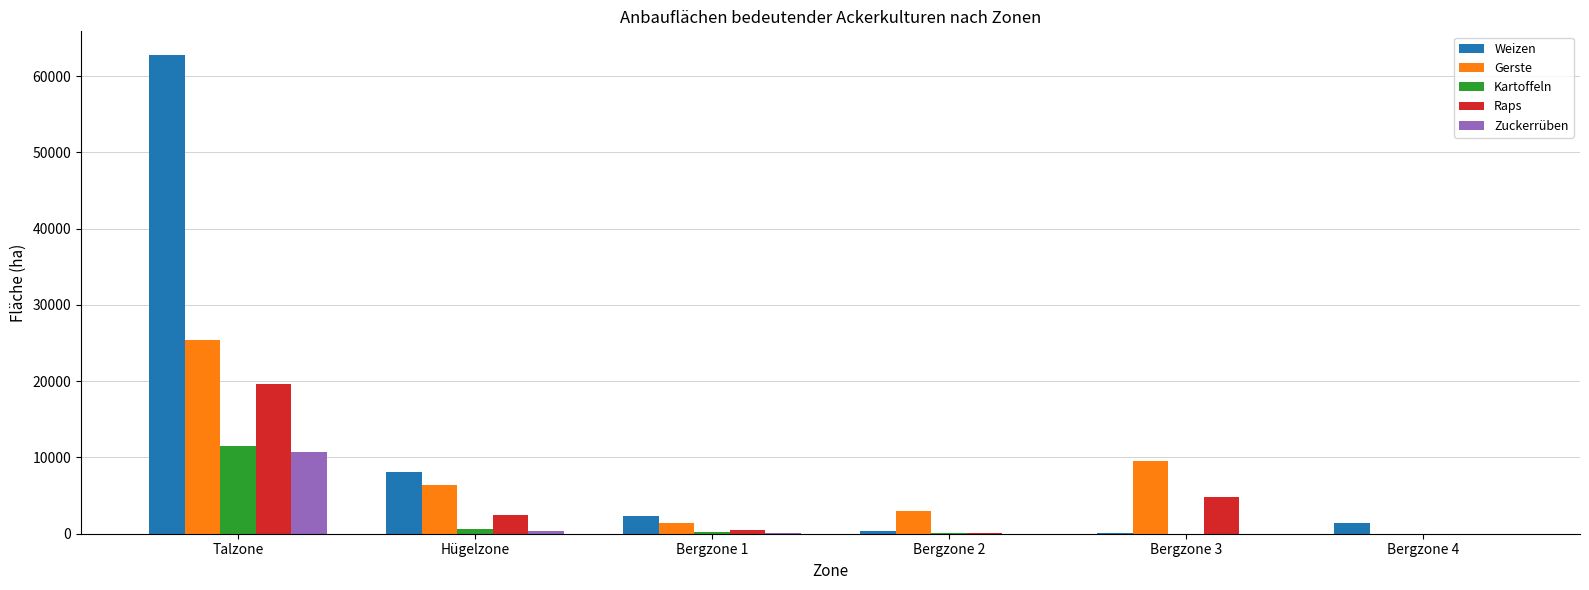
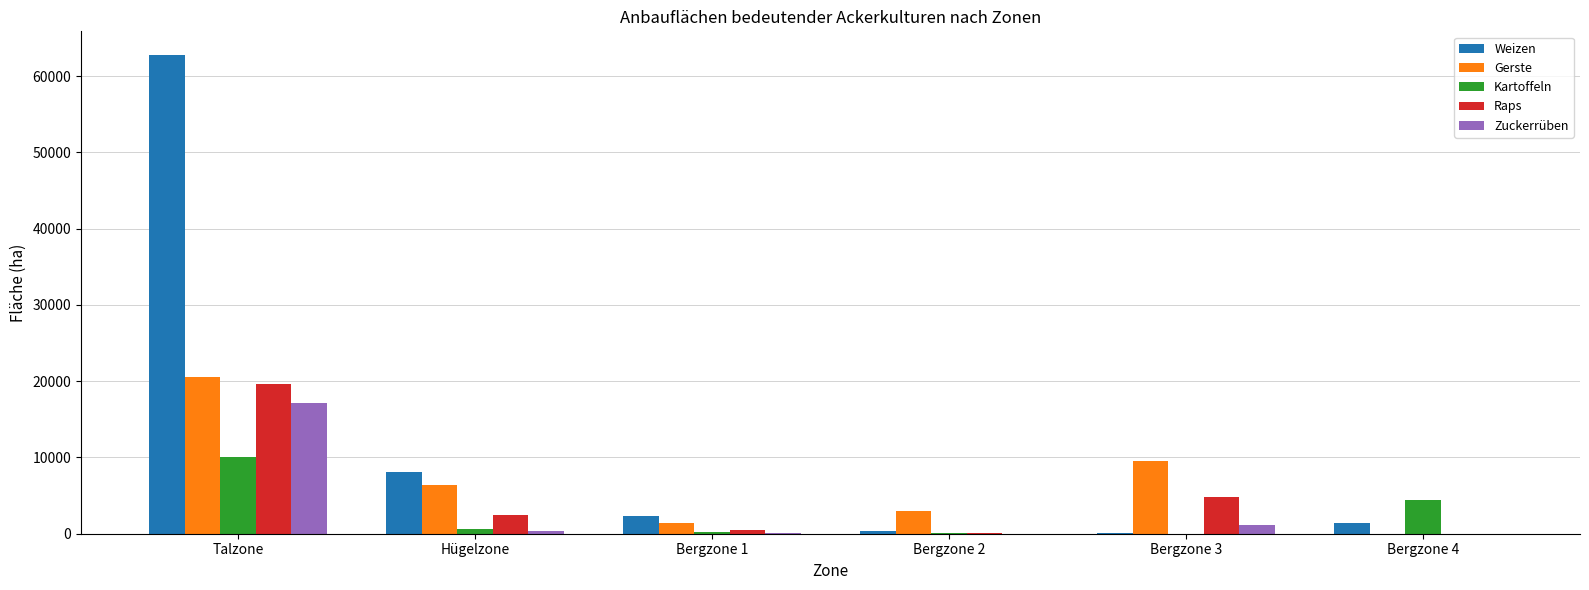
Gerste, Talzone: 25000 -> 21000
Kartoffeln, Talzone: 12000 -> 10000
Zuckerrüben, Talzone: 11000 -> 17000
Zuckerrüben, Bergzone 3: 0 -> 1000
Kartoffeln, Bergzone 4: 0 -> 4000
